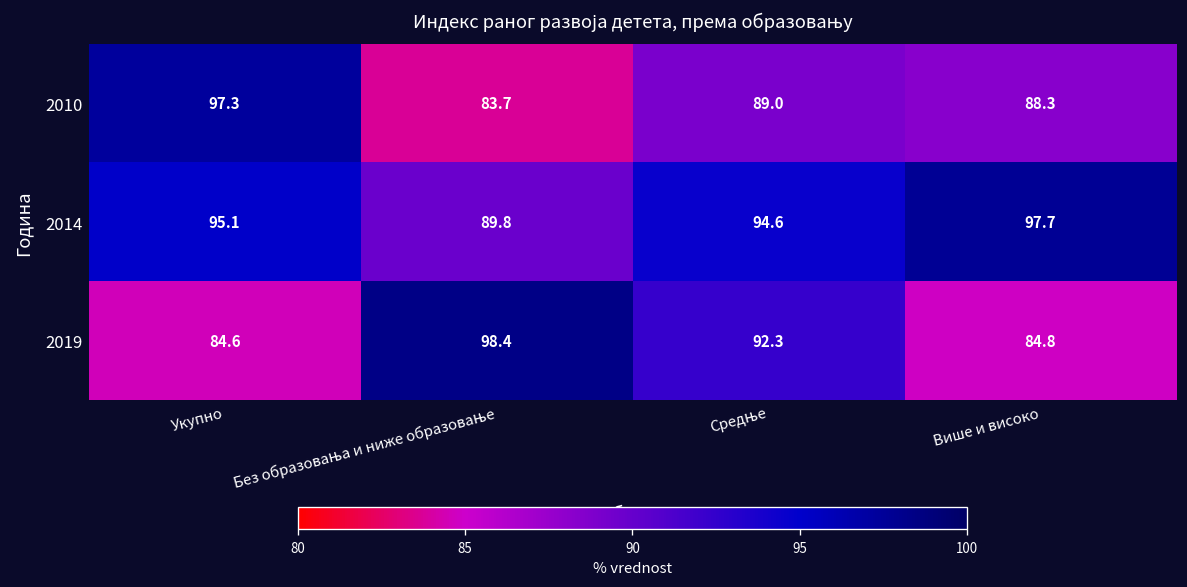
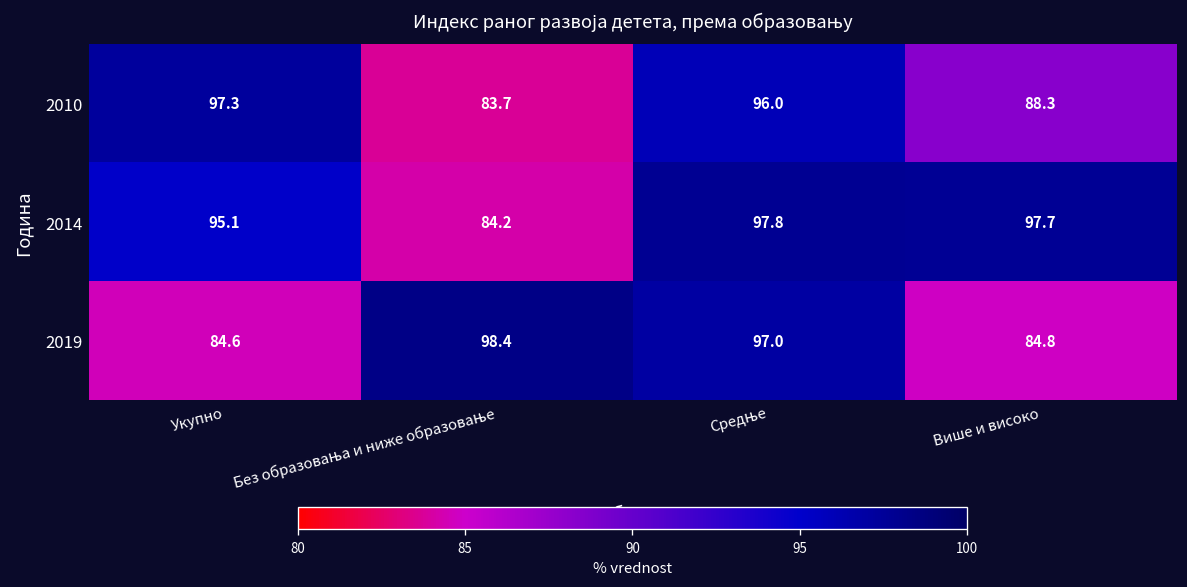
2010, Средње: 89.0 -> 96.0
2014, Без образовања и ниже образовање: 89.8 -> 84.2
2014, Средње: 94.6 -> 97.8
2019, Средње: 92.3 -> 97.0
